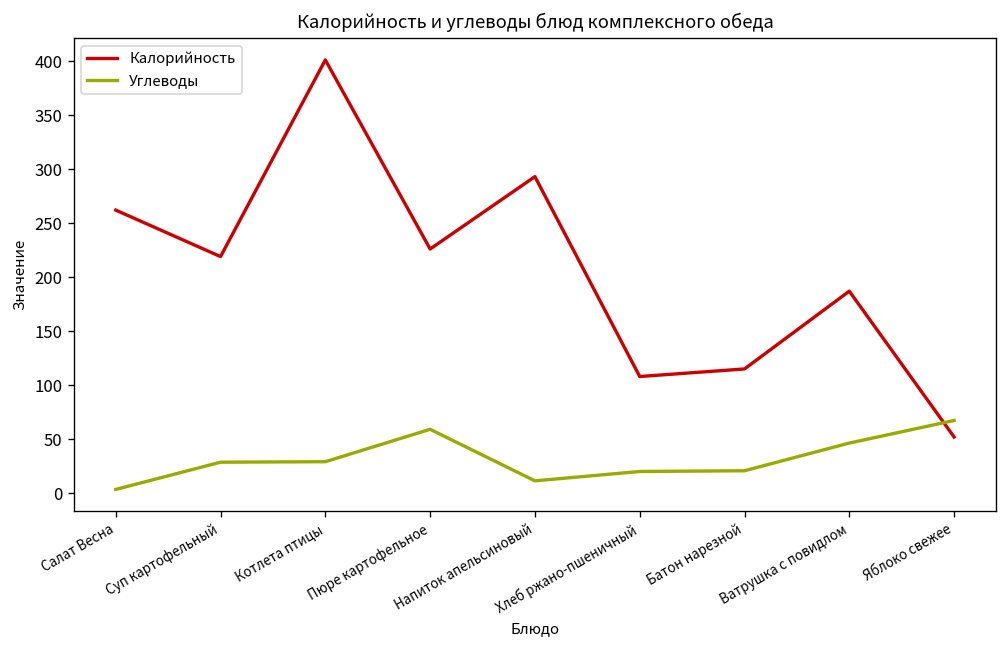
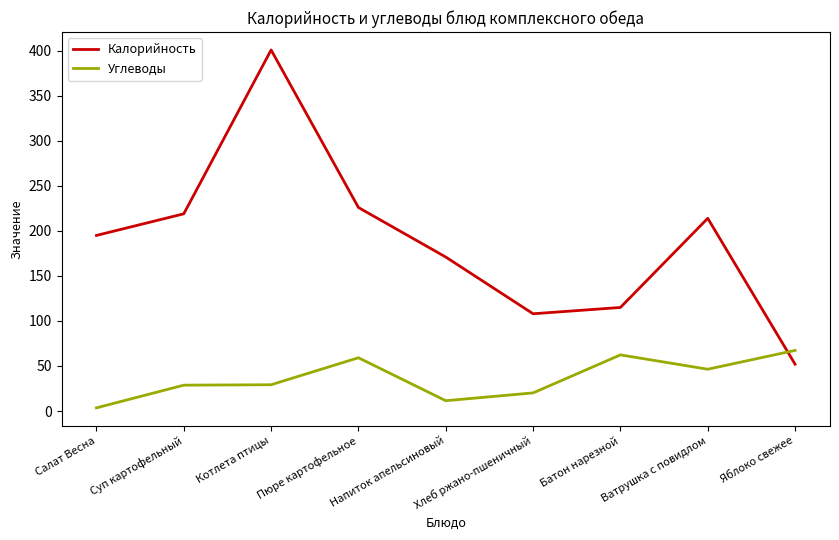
Калорийность, Салат Весна: 260 -> 200
Калорийность, Напиток апельсиновый: 290 -> 170
Углеводы, Батон нарезной: 20 -> 60
Калорийность, Ватрушка с повидлом: 190 -> 210
